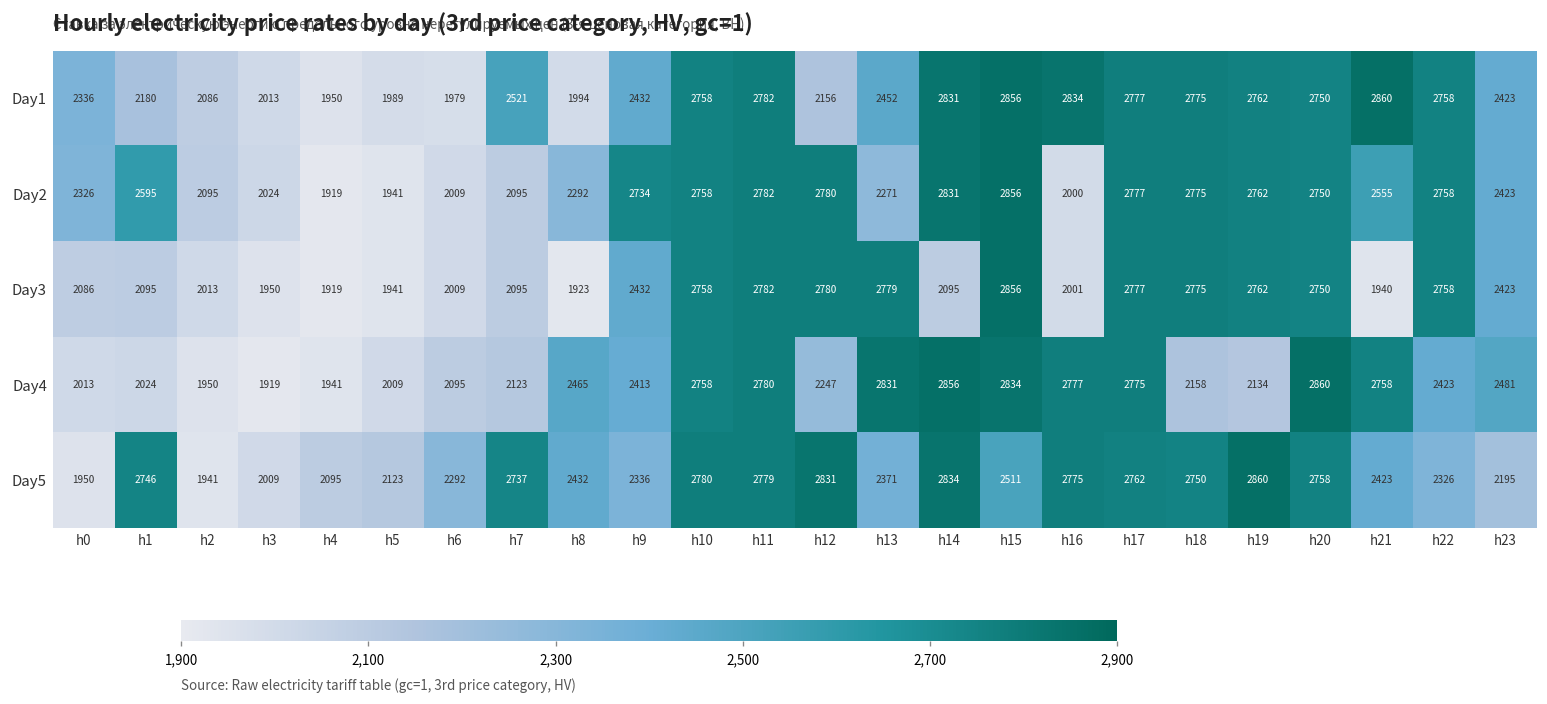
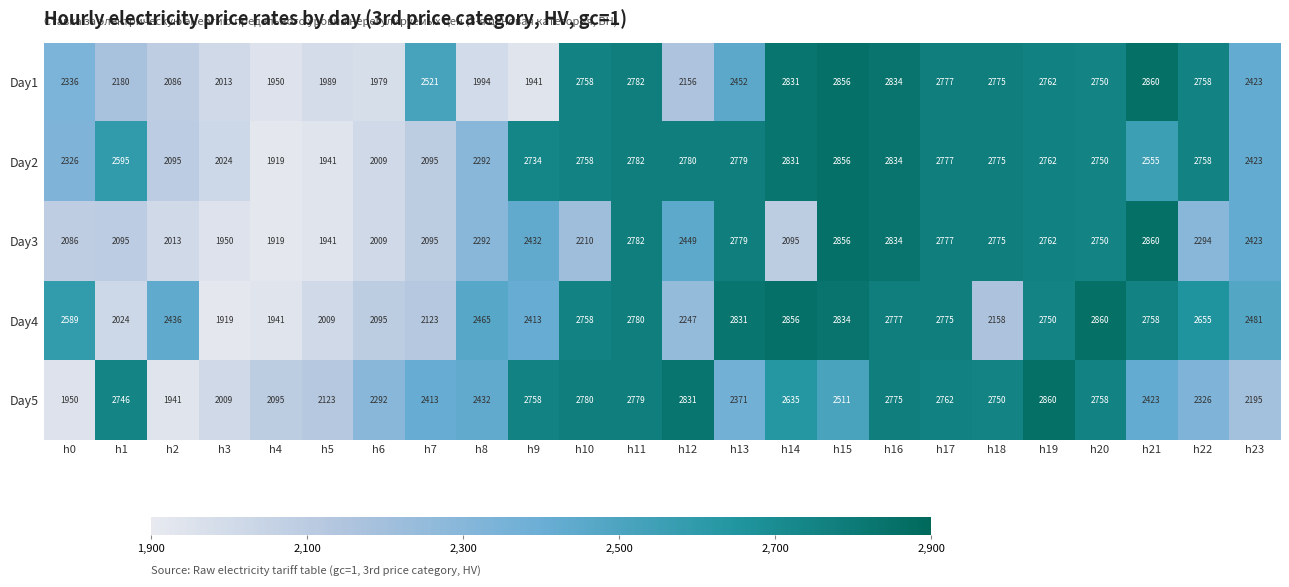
Day1, h9: 2432 -> 1941
Day2, h13: 2271 -> 2779
Day2, h16: 2000 -> 2834
Day3, h8: 1923 -> 2292
Day3, h10: 2758 -> 2210
Day3, h12: 2780 -> 2449
Day3, h16: 2001 -> 2834
Day3, h21: 1940 -> 2860
Day3, h22: 2758 -> 2294
Day4, h0: 2013 -> 2589
Day4, h2: 1950 -> 2436
Day4, h19: 2134 -> 2750
Day4, h22: 2423 -> 2655
Day5, h7: 2737 -> 2413
Day5, h9: 2336 -> 2758
Day5, h14: 2834 -> 2635
